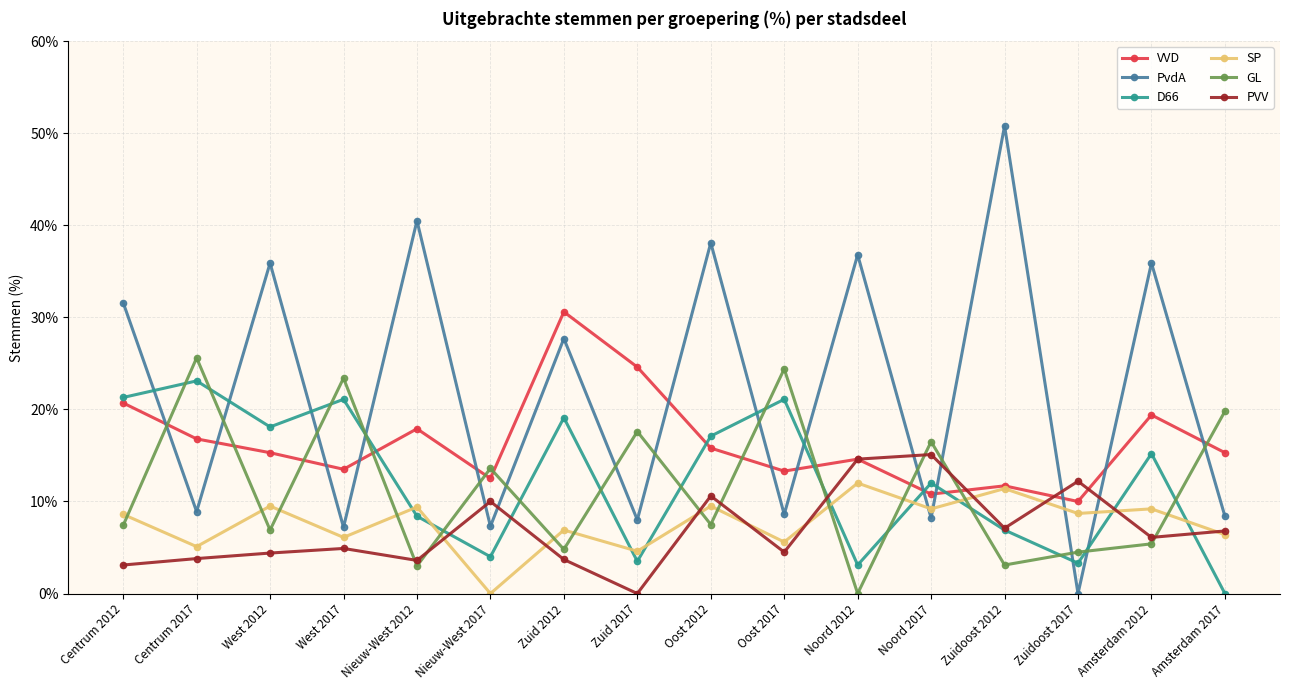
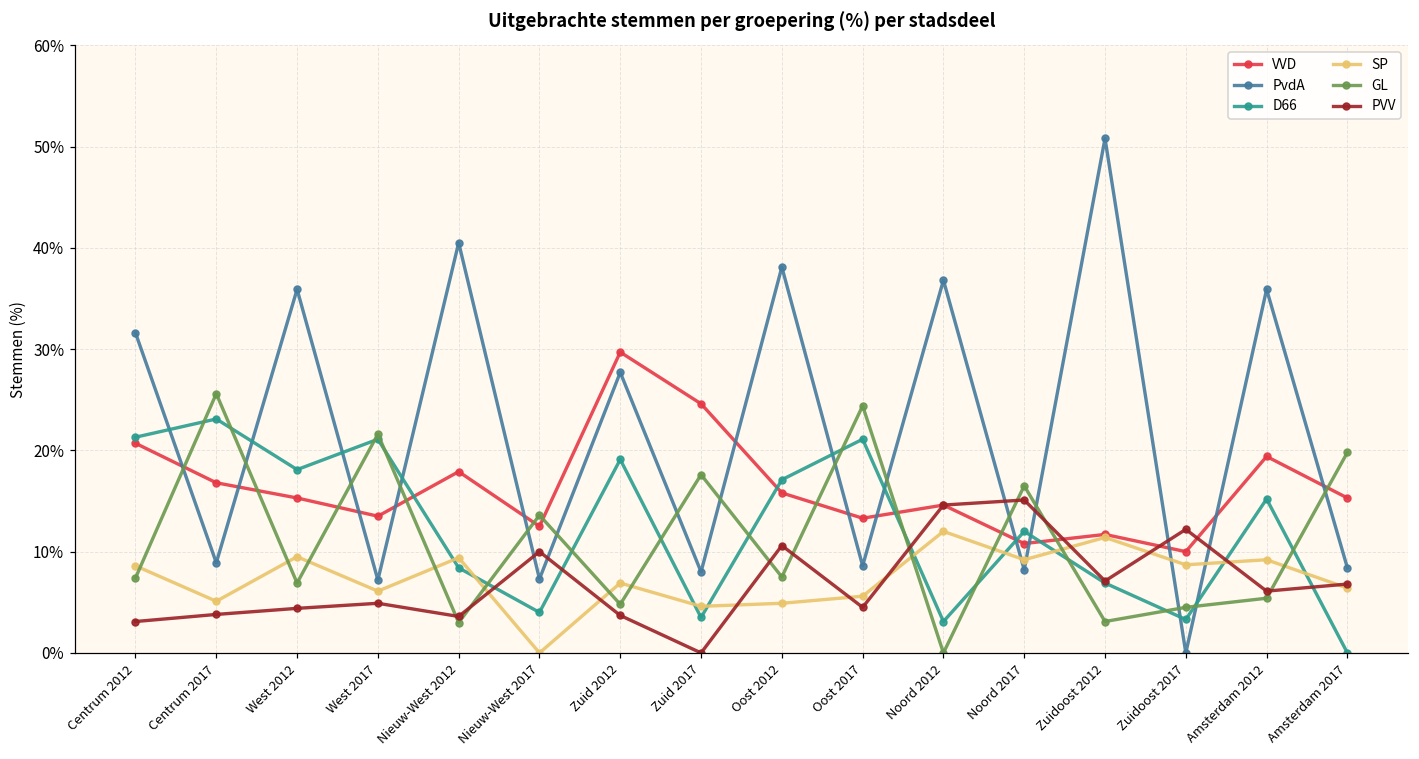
GL, West 2017: 23% -> 22%
VVD, Zuid 2012: 31% -> 30%
SP, Oost 2012: 10% -> 5%
